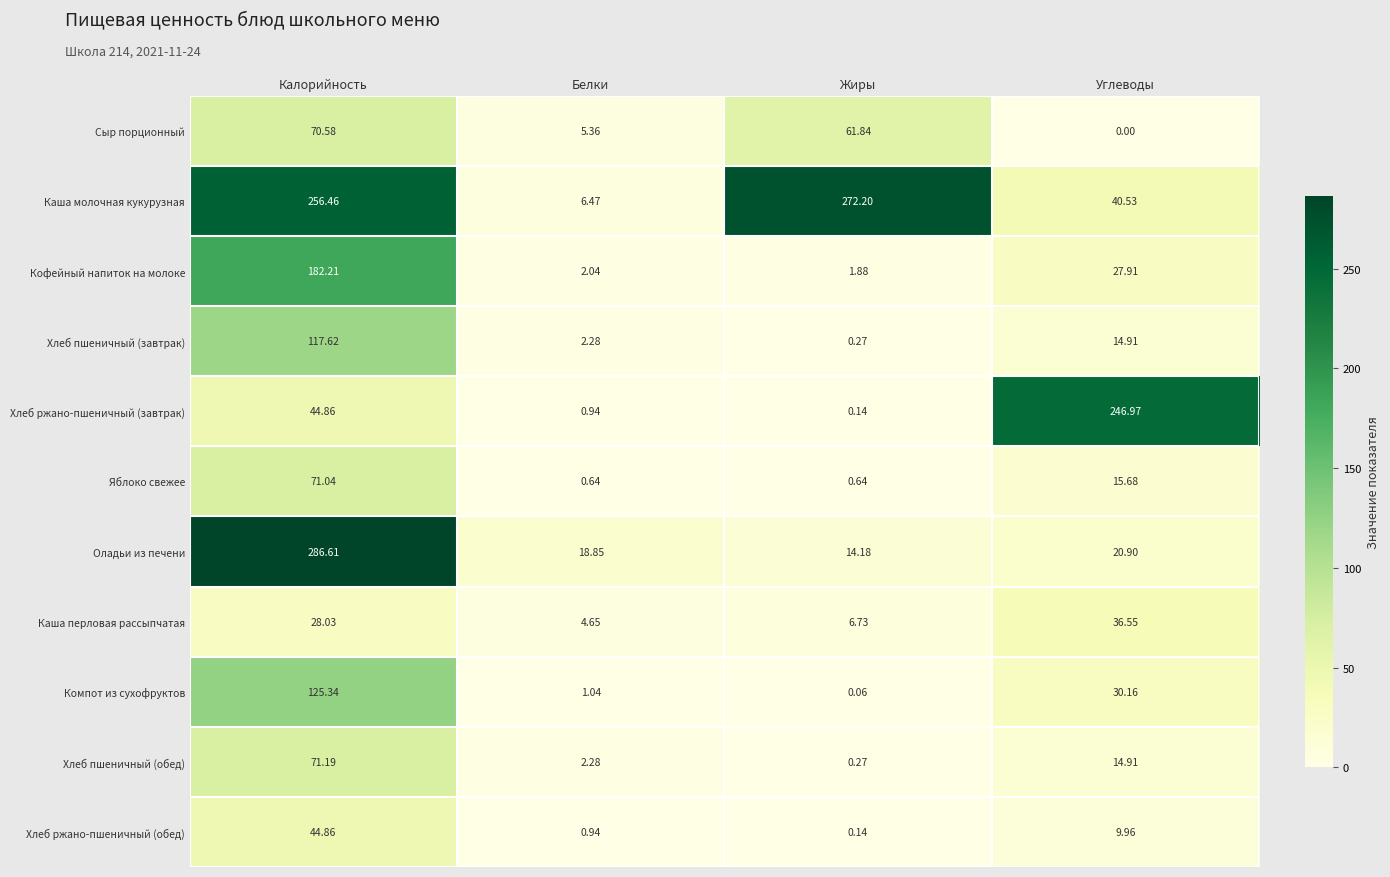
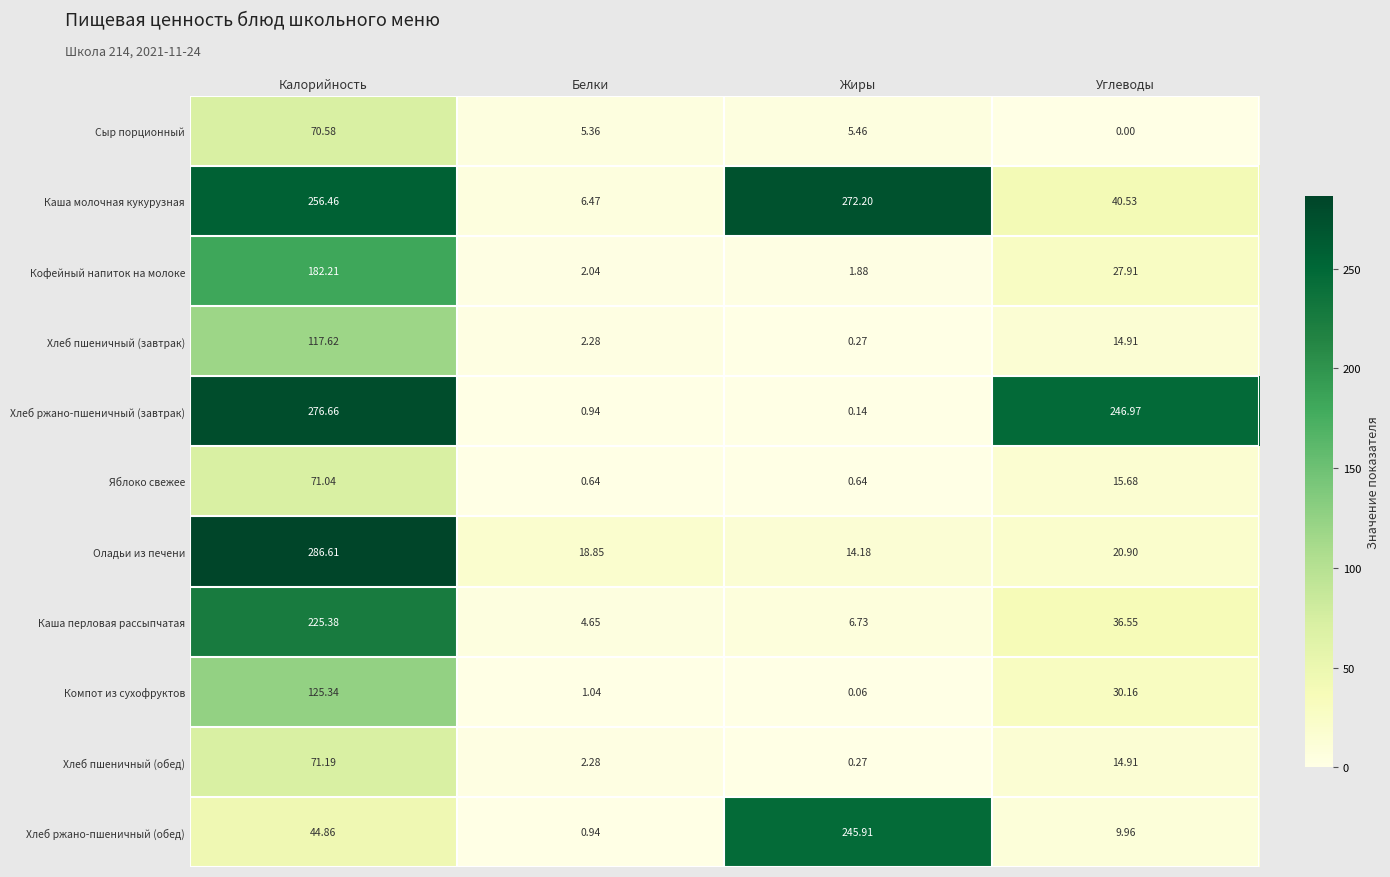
Сыр порционный, Жиры: 61.84 -> 5.46
Хлеб ржано-пшеничный (завтрак), Калорийность: 44.86 -> 276.66
Каша перловая рассыпчатая, Калорийность: 28.03 -> 225.38
Хлеб ржано-пшеничный (обед), Жиры: 0.14 -> 245.91
